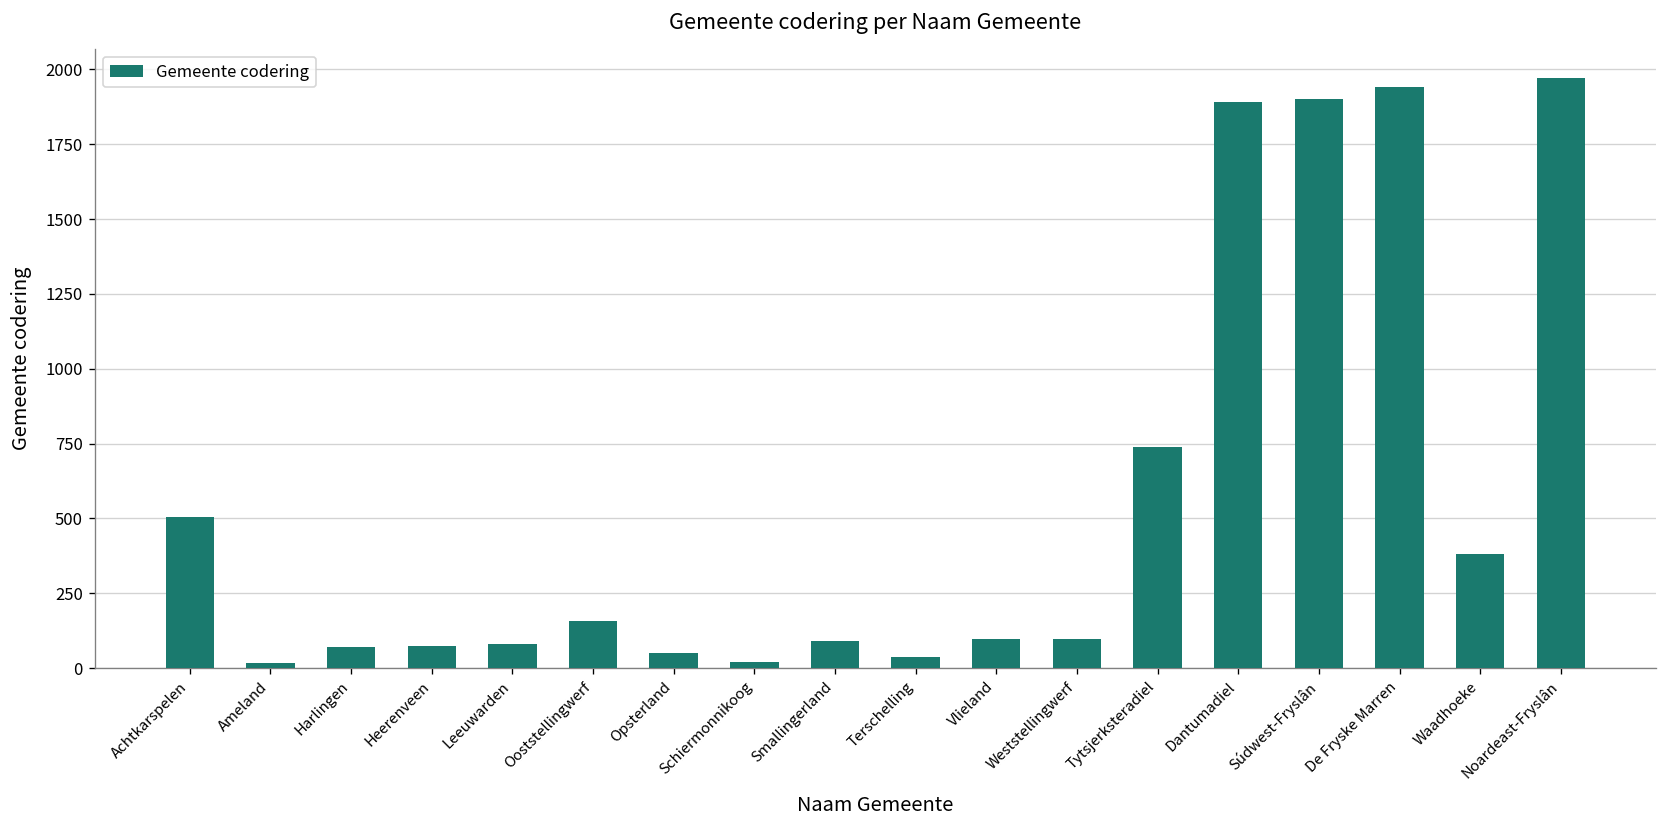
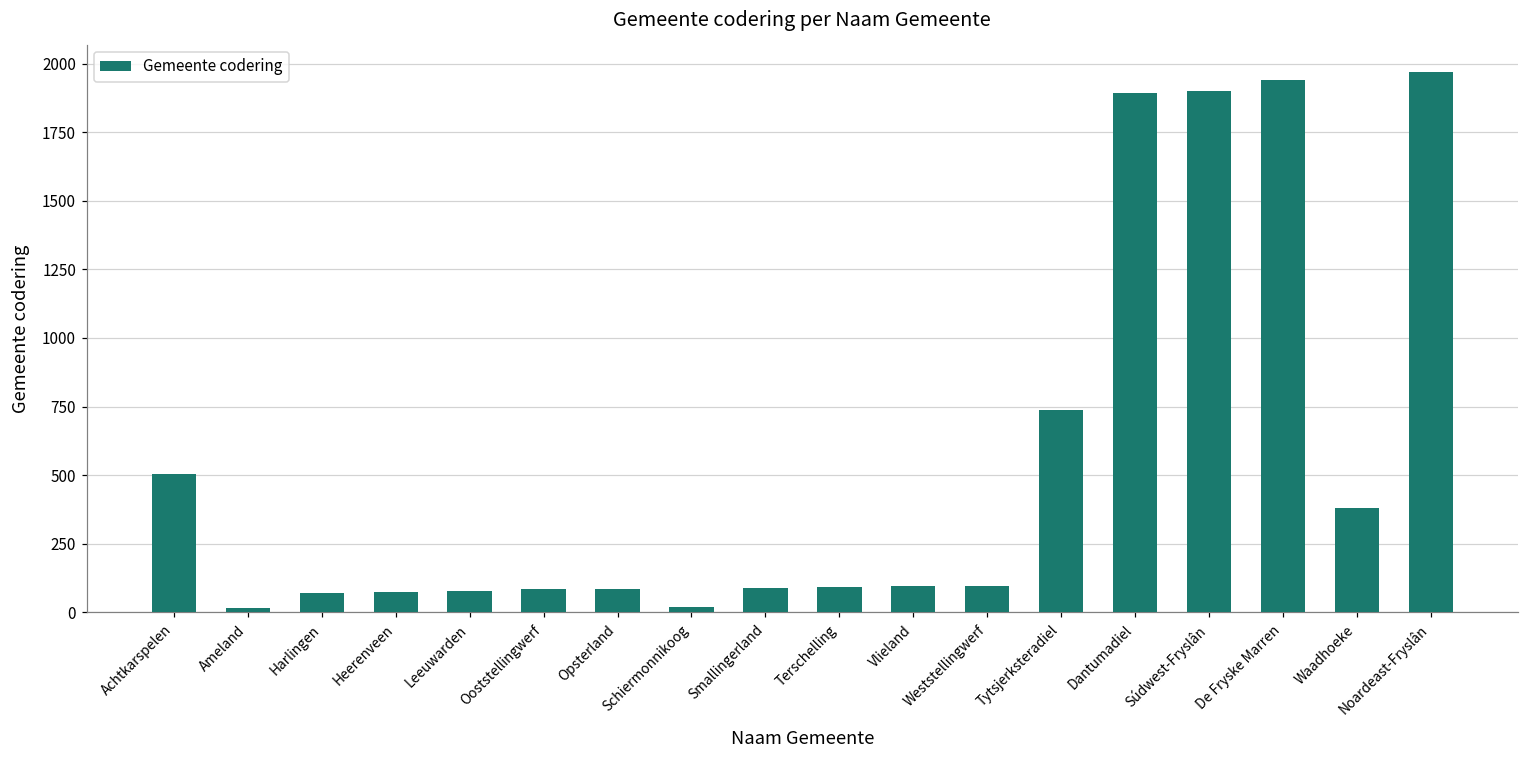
Ooststellingwerf: 160 -> 90
Opsterland: 50 -> 90
Terschelling: 40 -> 90
